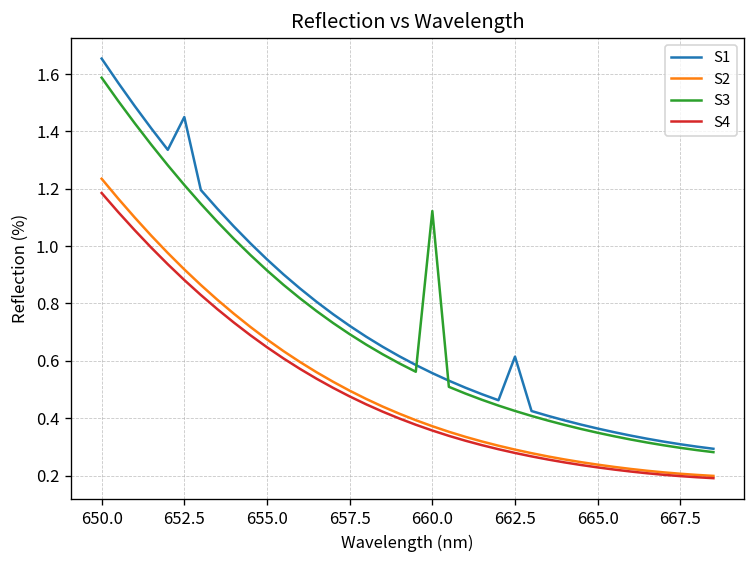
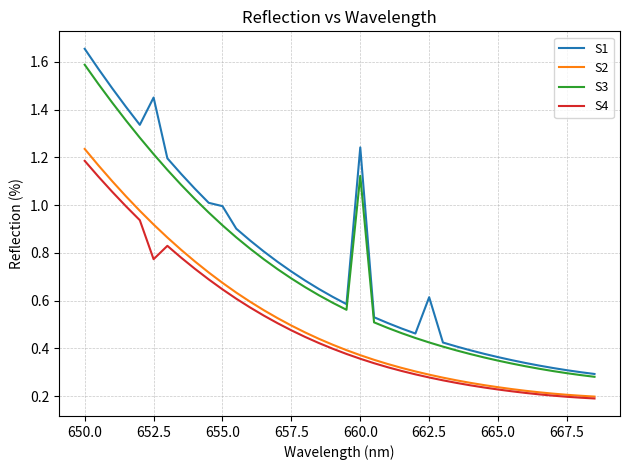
S4, 652.5: 0.88 -> 0.77
S1, 655.0: 0.95 -> 1.00
S1, 660.0: 0.56 -> 1.24
